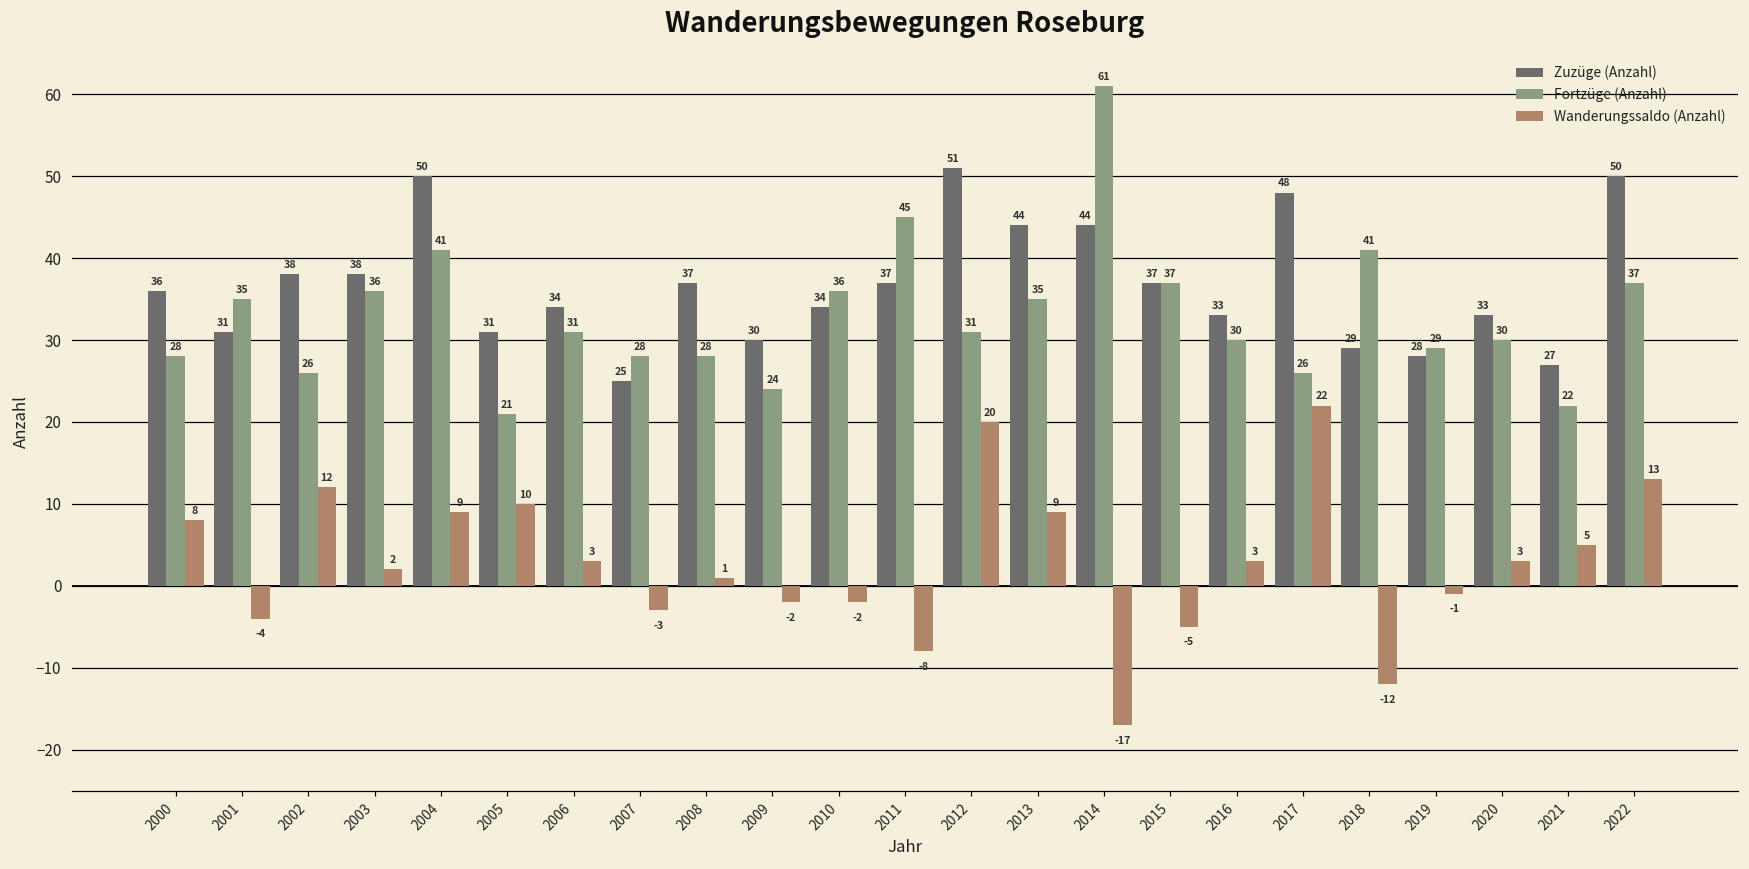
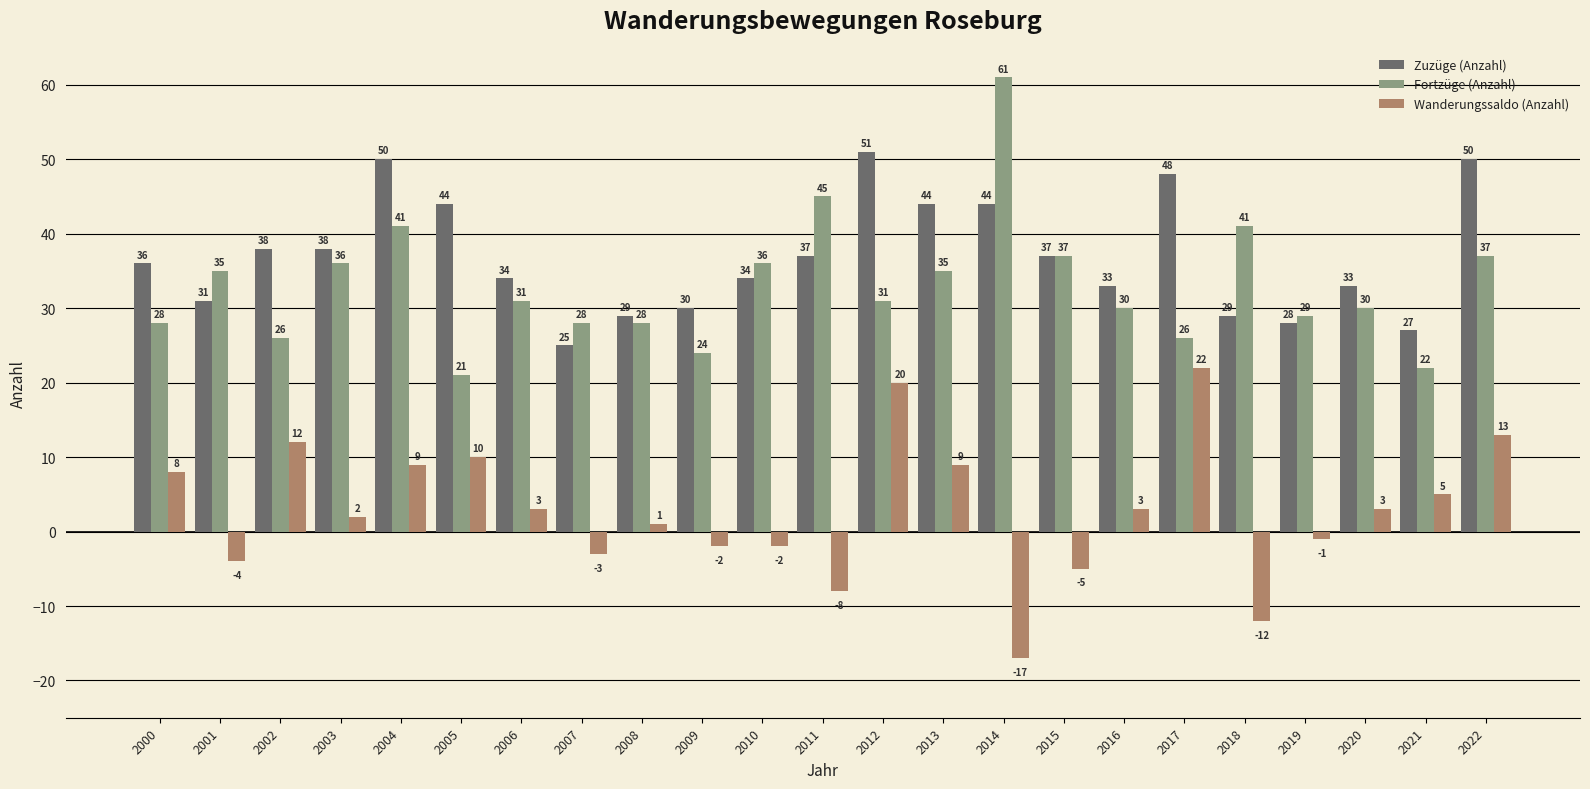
Zuzüge (Anzahl), 2005: 31 -> 44
Zuzüge (Anzahl), 2008: 37 -> 29
